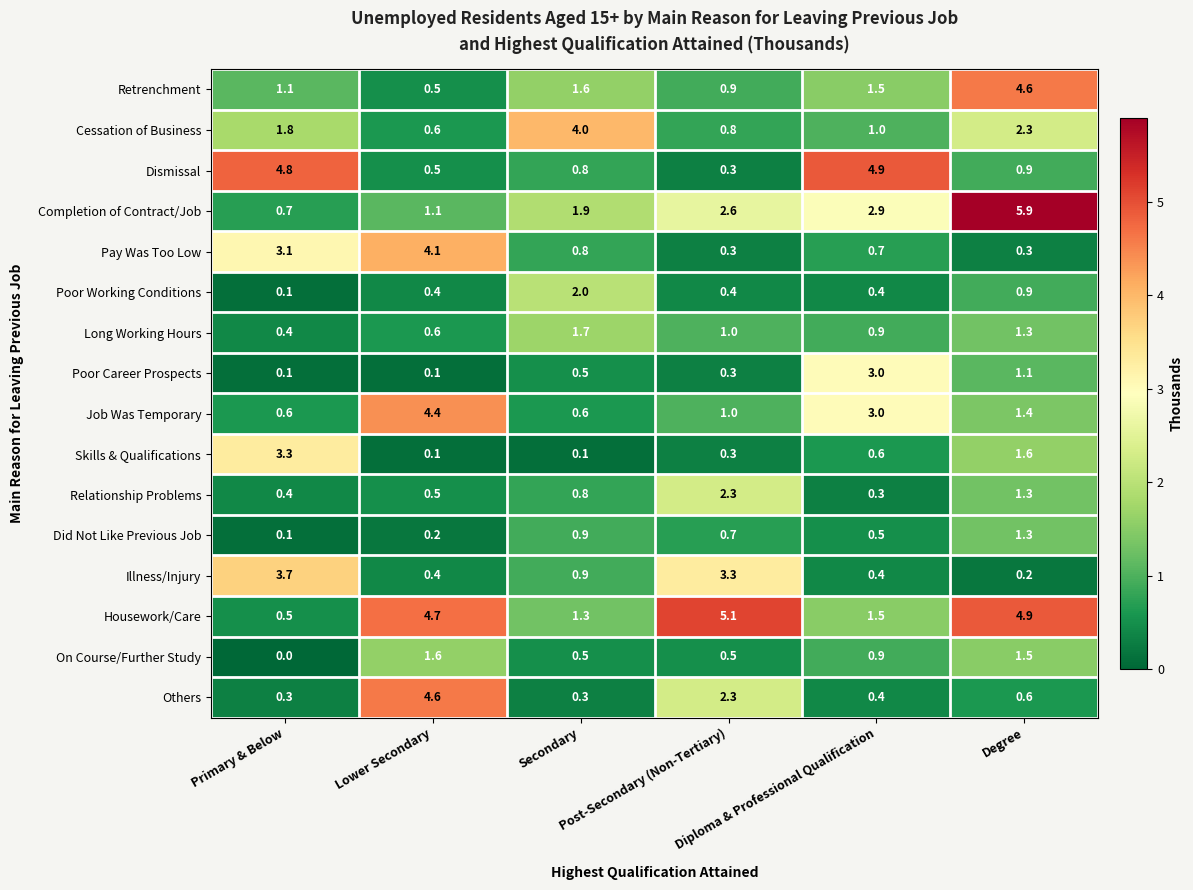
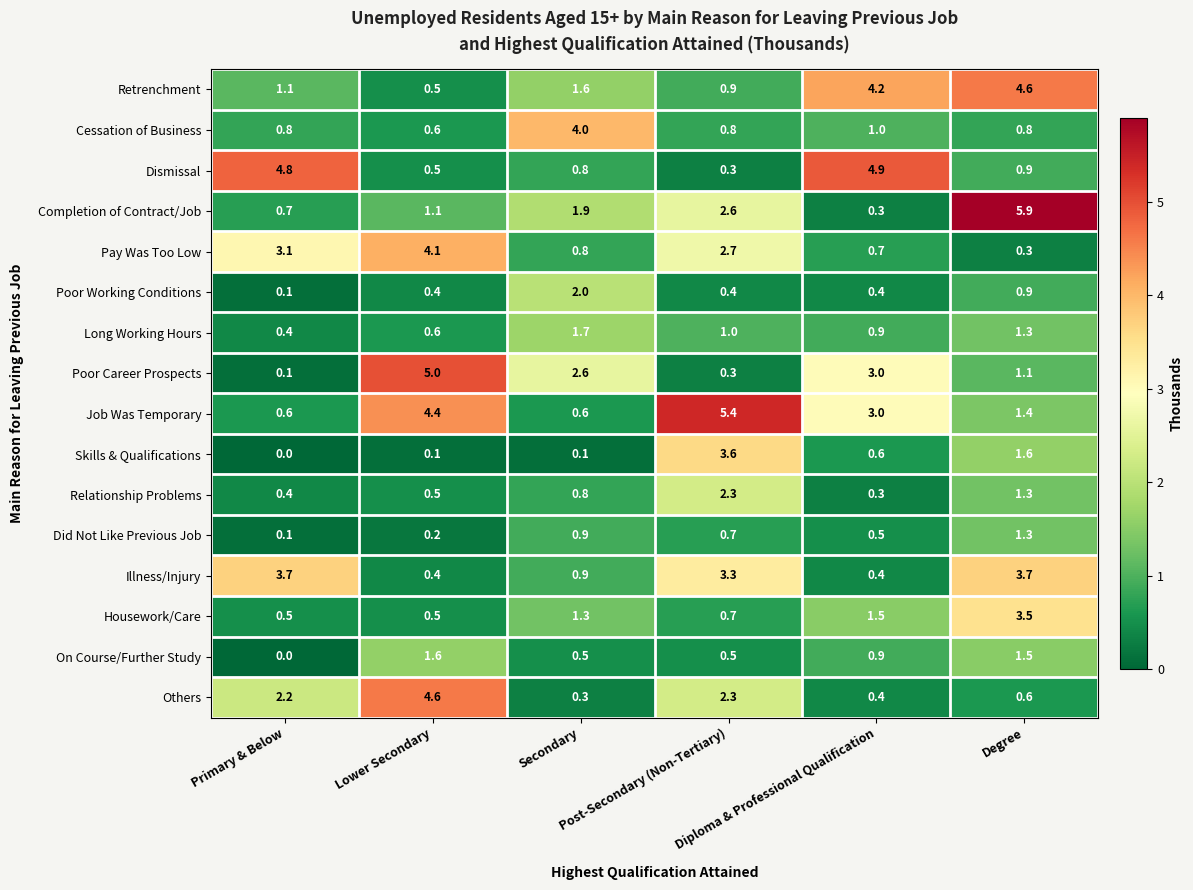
Retrenchment, Diploma & Professional Qualification: 1.5 -> 4.2
Cessation of Business, Primary & Below: 1.8 -> 0.8
Cessation of Business, Degree: 2.3 -> 0.8
Completion of Contract/Job, Diploma & Professional Qualification: 2.9 -> 0.3
Pay Was Too Low, Post-Secondary (Non-Tertiary): 0.3 -> 2.7
Poor Career Prospects, Lower Secondary: 0.1 -> 5.0
Poor Career Prospects, Secondary: 0.5 -> 2.6
Job Was Temporary, Post-Secondary (Non-Tertiary): 1.0 -> 5.4
Skills & Qualifications, Primary & Below: 3.3 -> 0.0
Skills & Qualifications, Post-Secondary (Non-Tertiary): 0.3 -> 3.6
Illness/Injury, Degree: 0.2 -> 3.7
Housework/Care, Lower Secondary: 4.7 -> 0.5
Housework/Care, Post-Secondary (Non-Tertiary): 5.1 -> 0.7
Housework/Care, Degree: 4.9 -> 3.5
Others, Primary & Below: 0.3 -> 2.2
